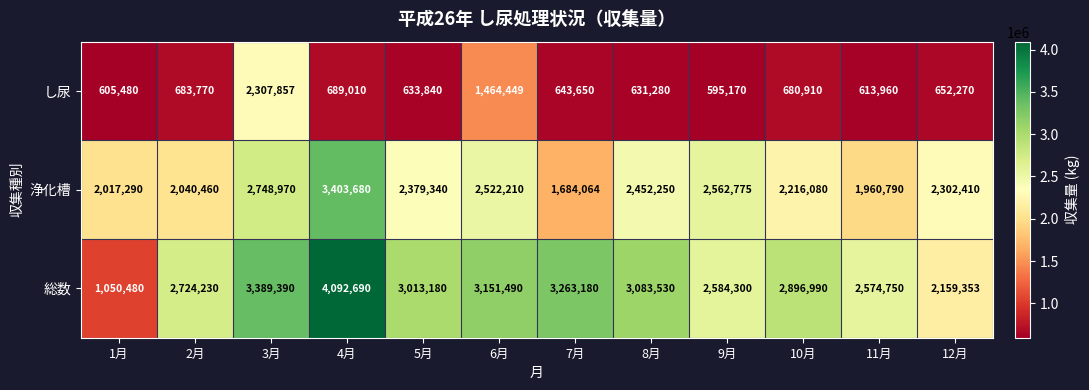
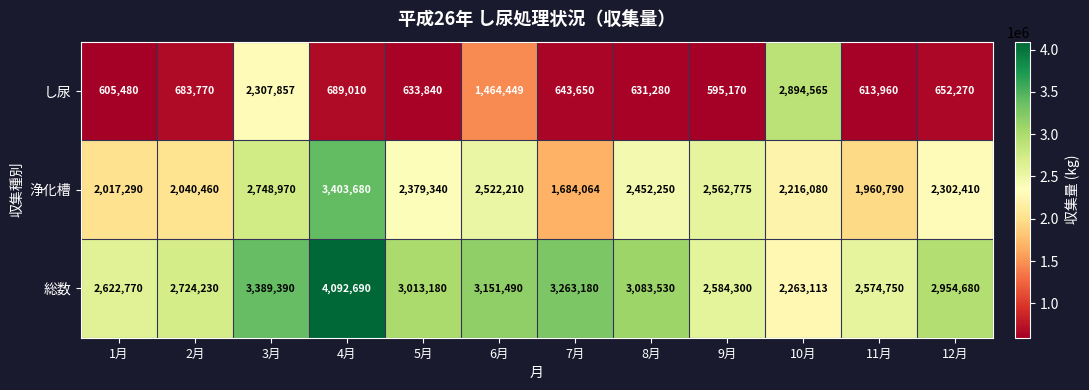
し尿, 10月: 680,910 -> 2,894,565
総数, 1月: 1,050,480 -> 2,622,770
総数, 10月: 2,896,990 -> 2,263,113
総数, 12月: 2,159,353 -> 2,954,680
